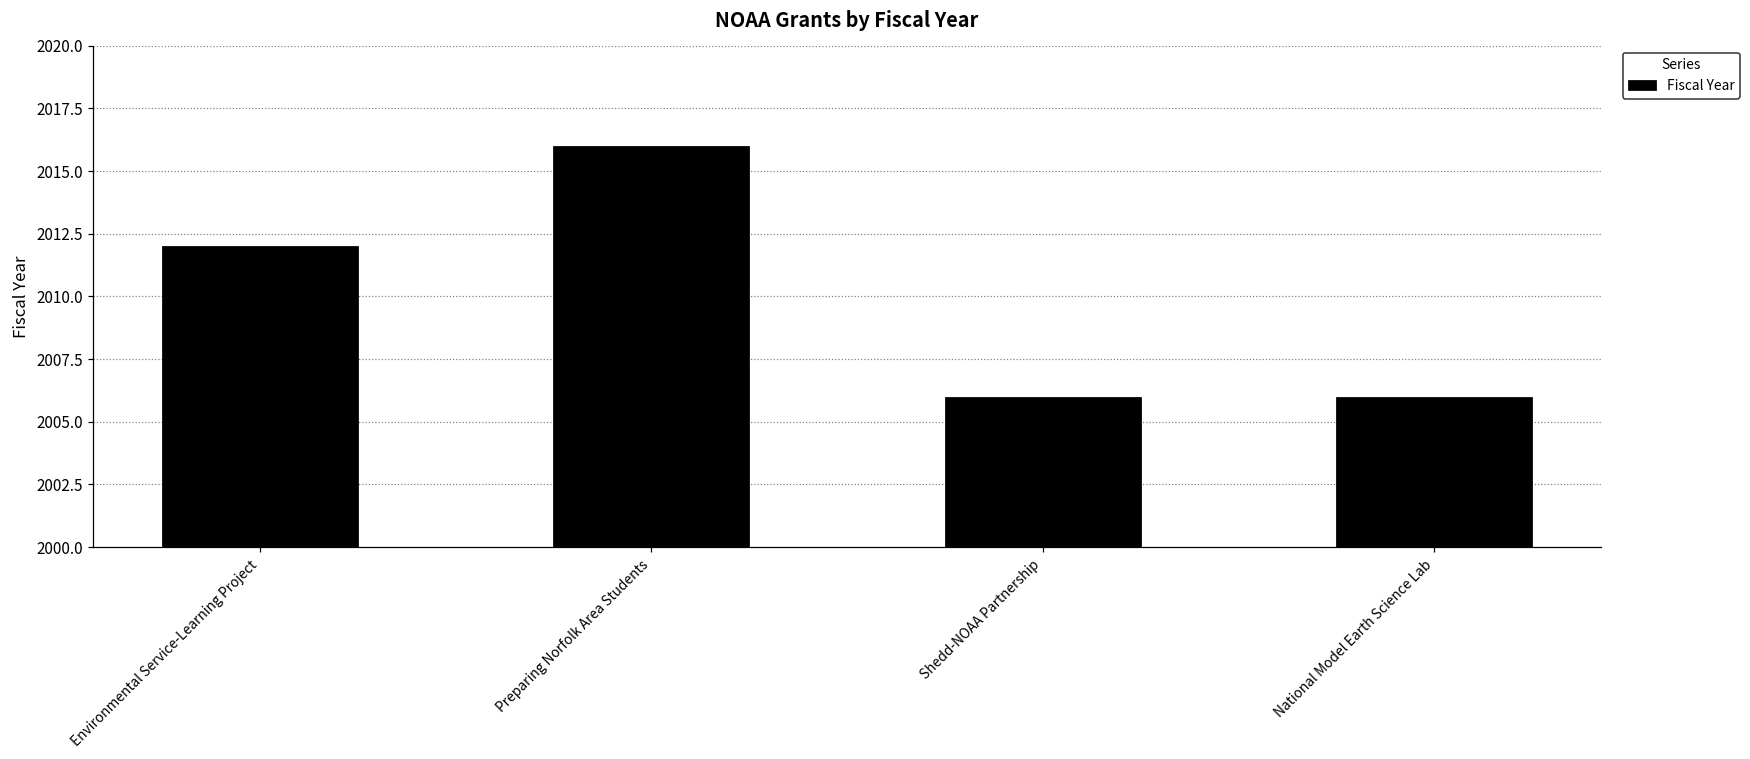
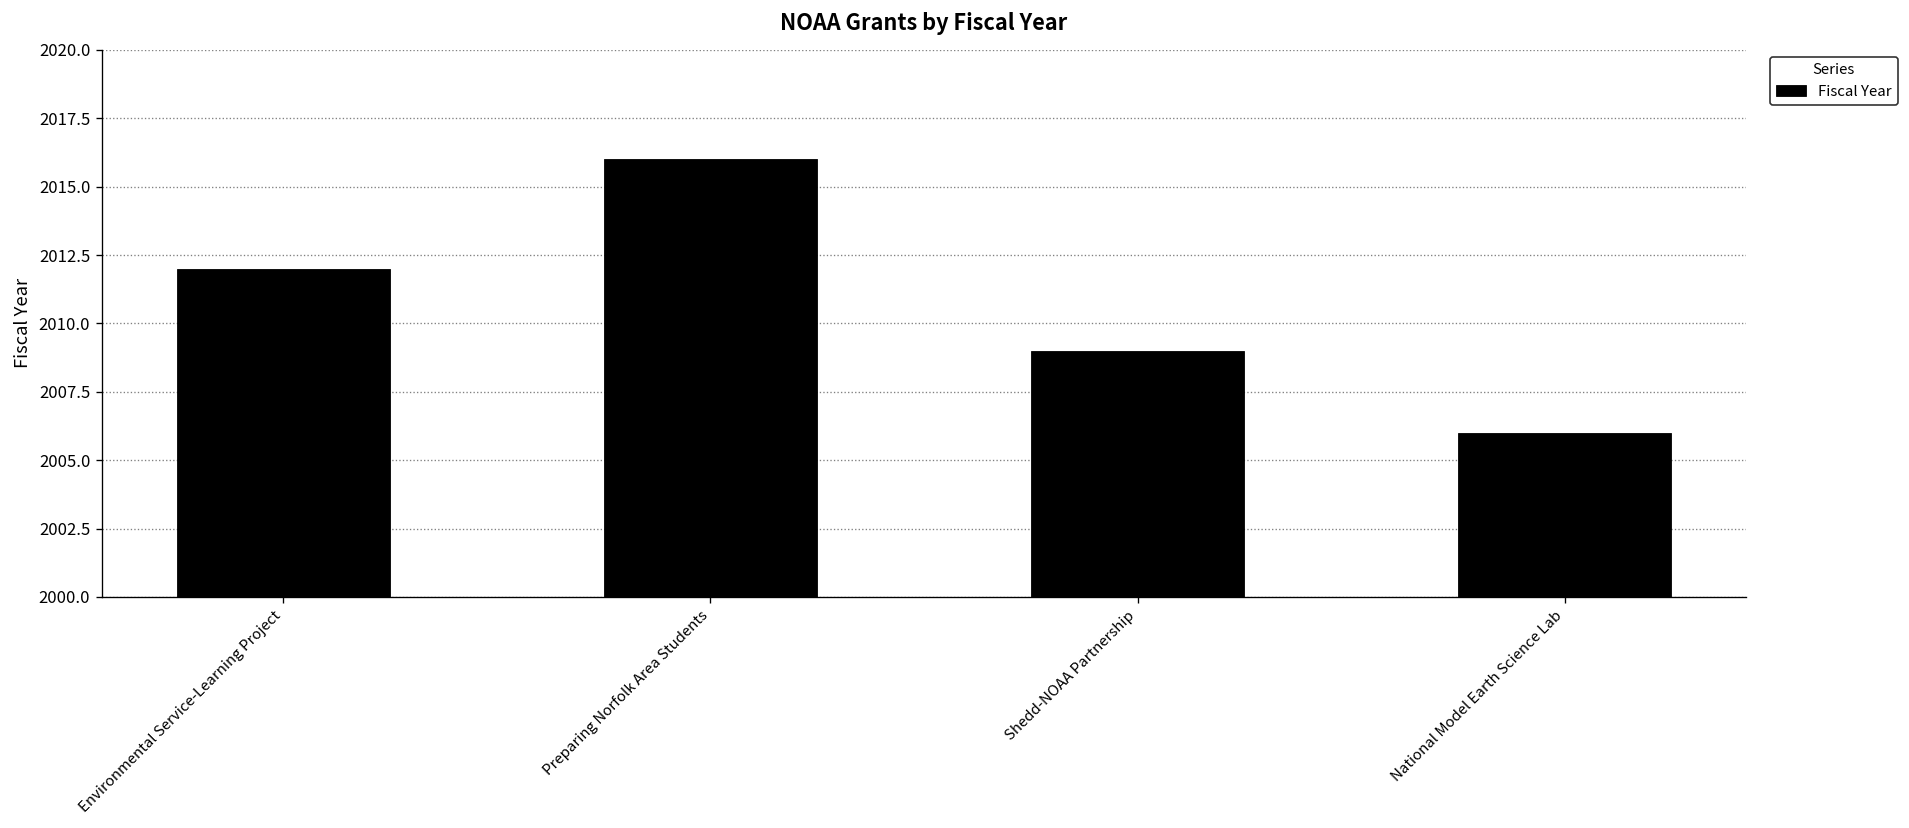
Shedd-NOAA Partnership: 2006 -> 2009
